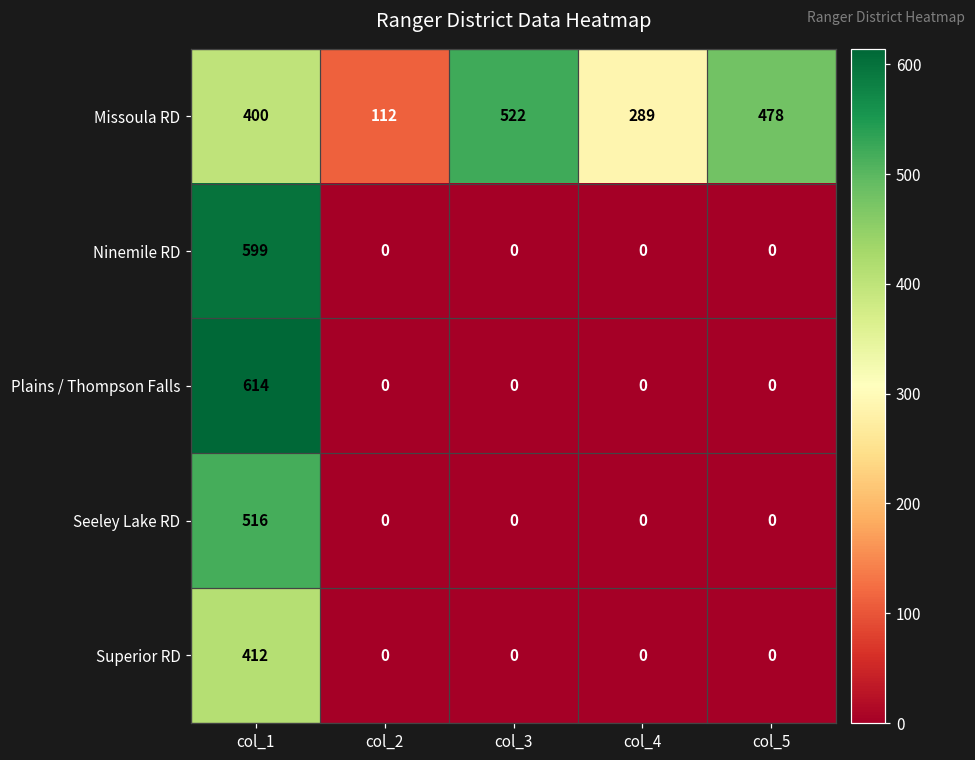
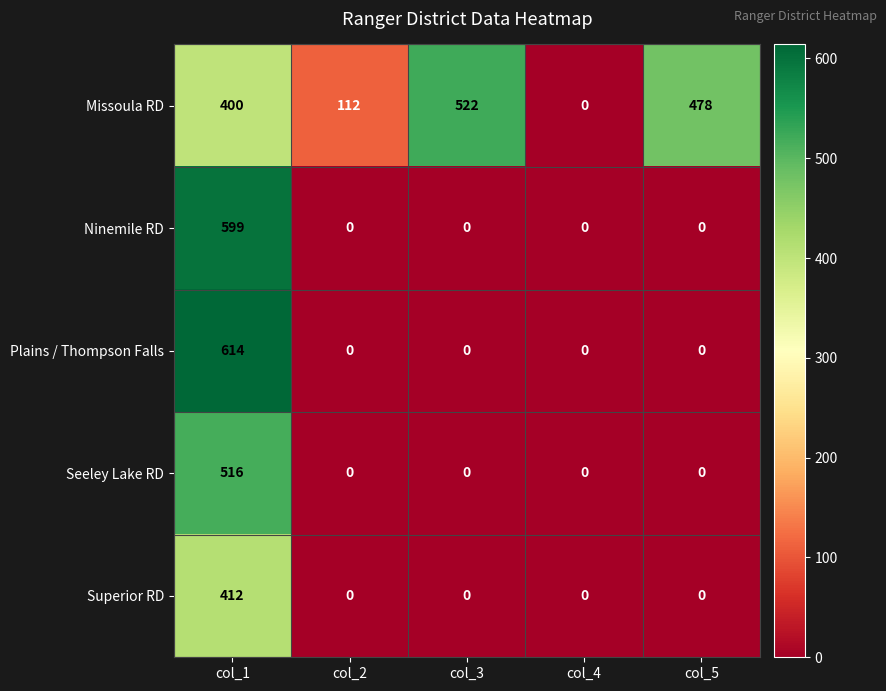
Missoula RD, col_4: 289 -> 0
